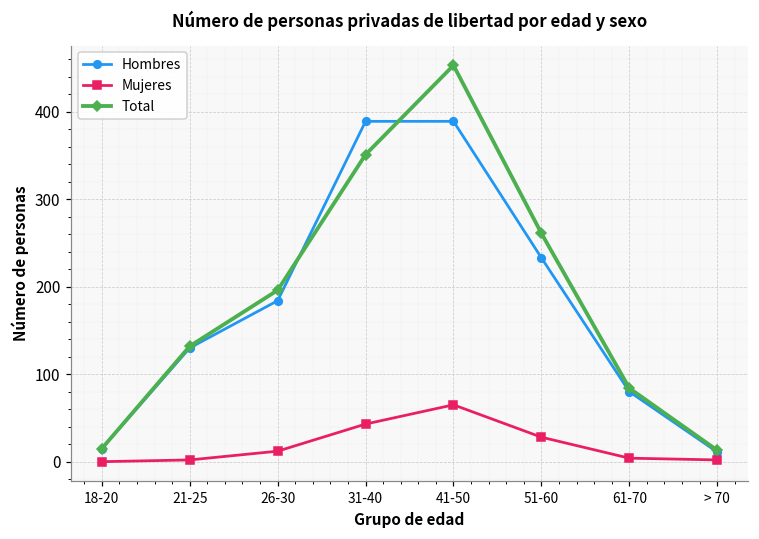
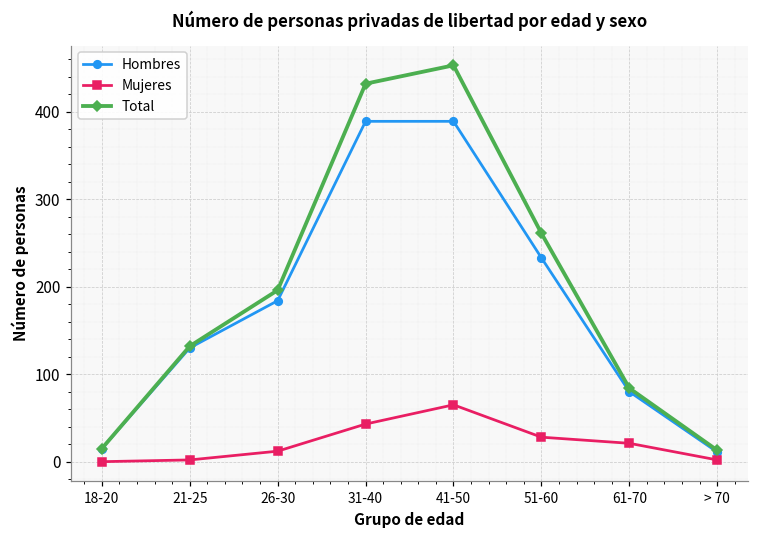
Total, 31-40: 350 -> 430
Mujeres, 61-70: 0 -> 20
